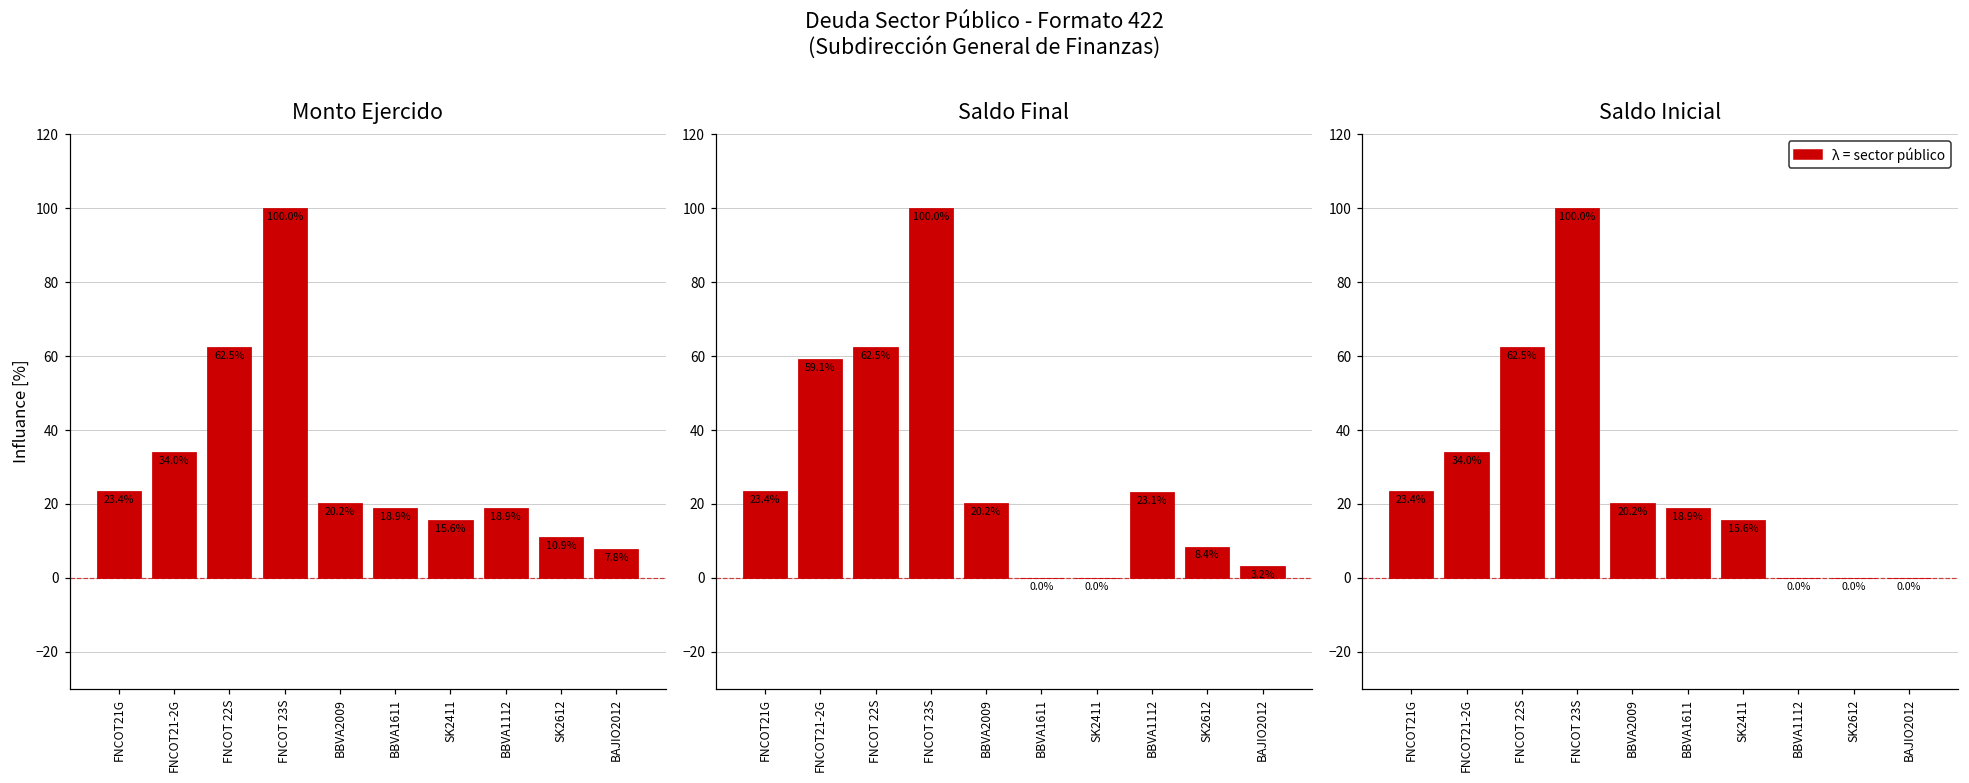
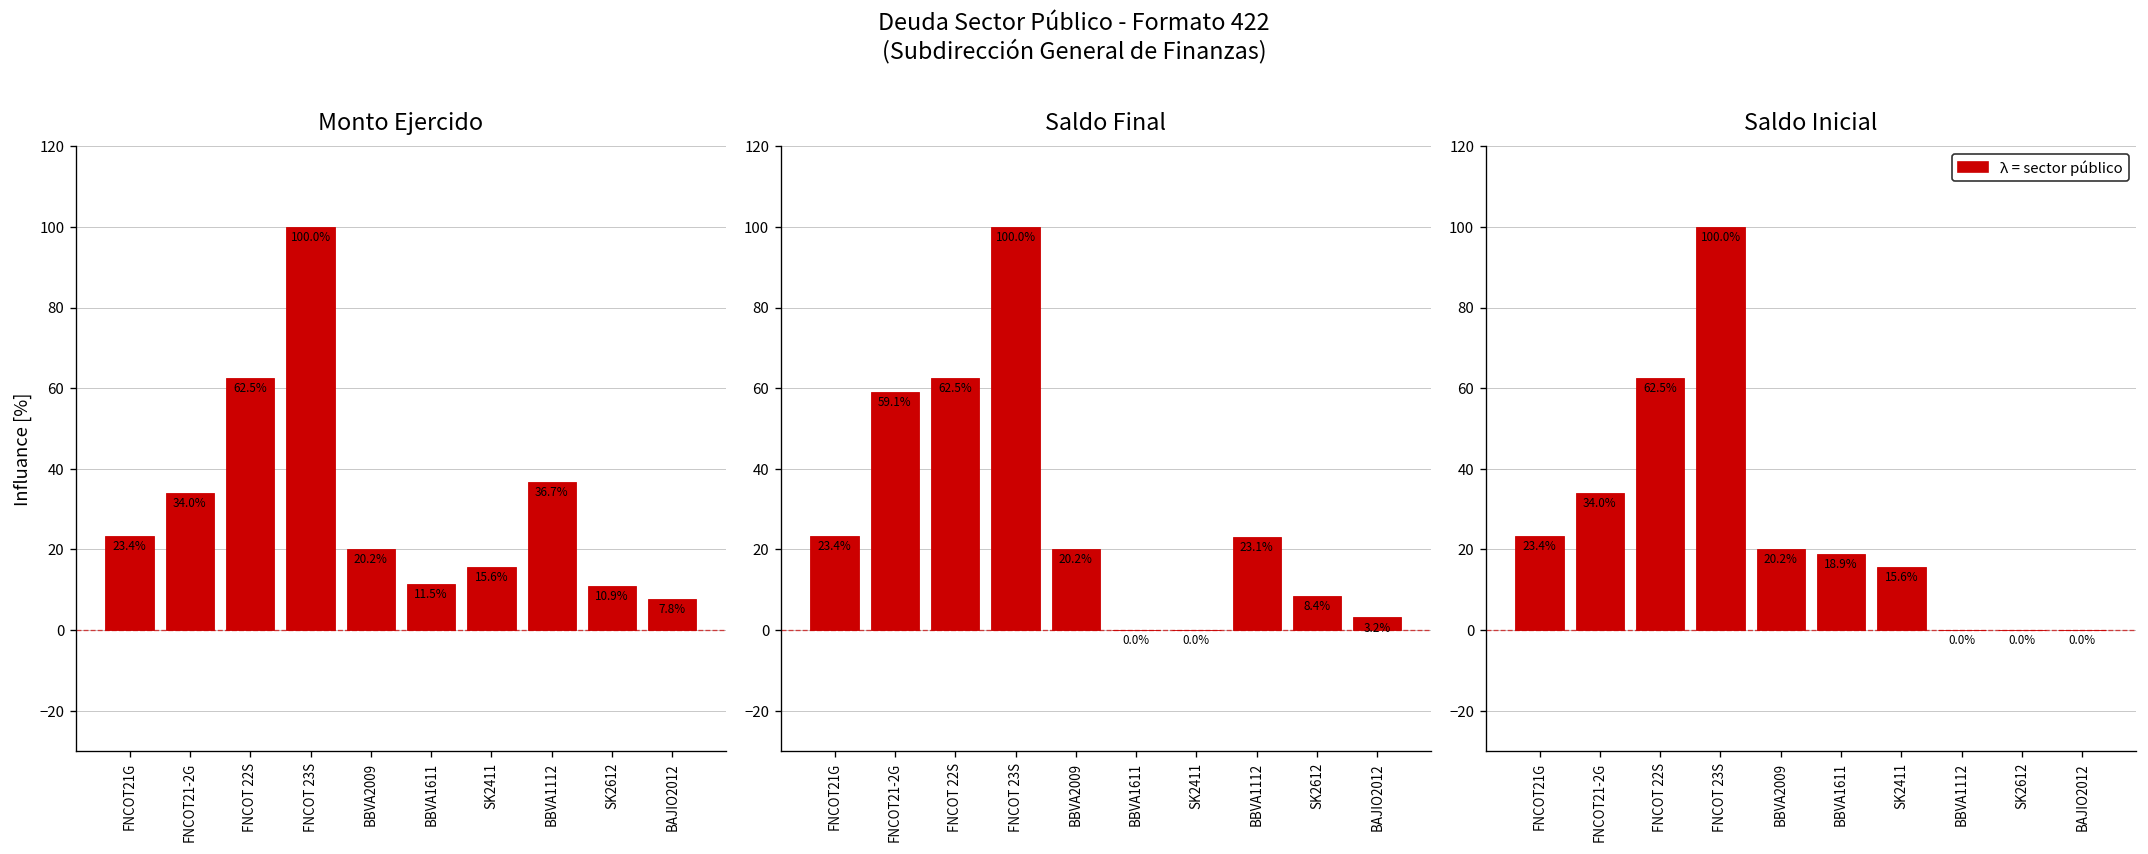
Monto Ejercido, BBVA1611: 18.9% -> 11.5%
Monto Ejercido, BBVA1112: 18.9% -> 36.7%
